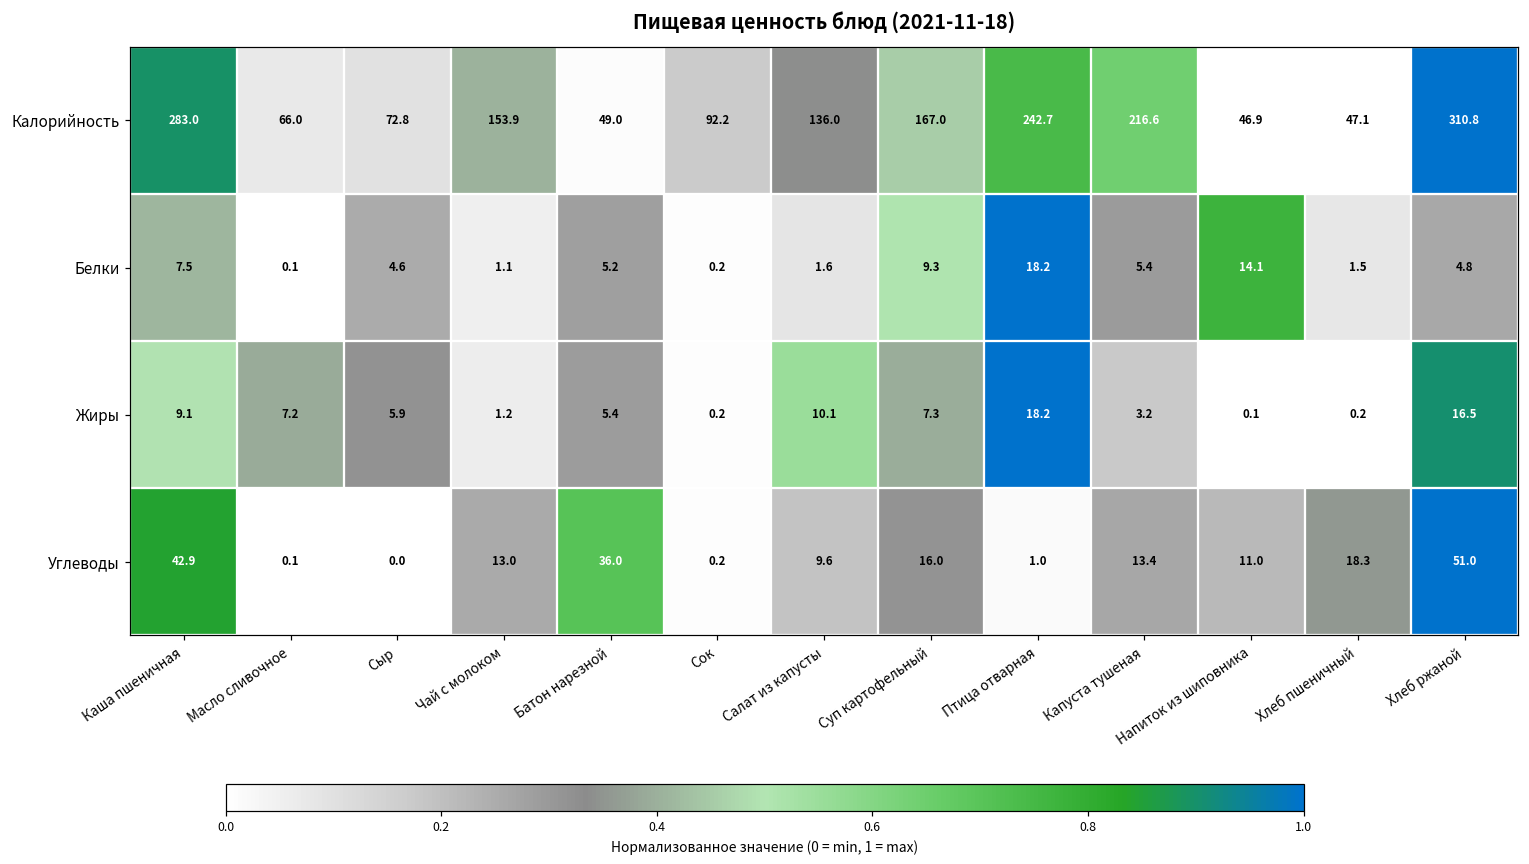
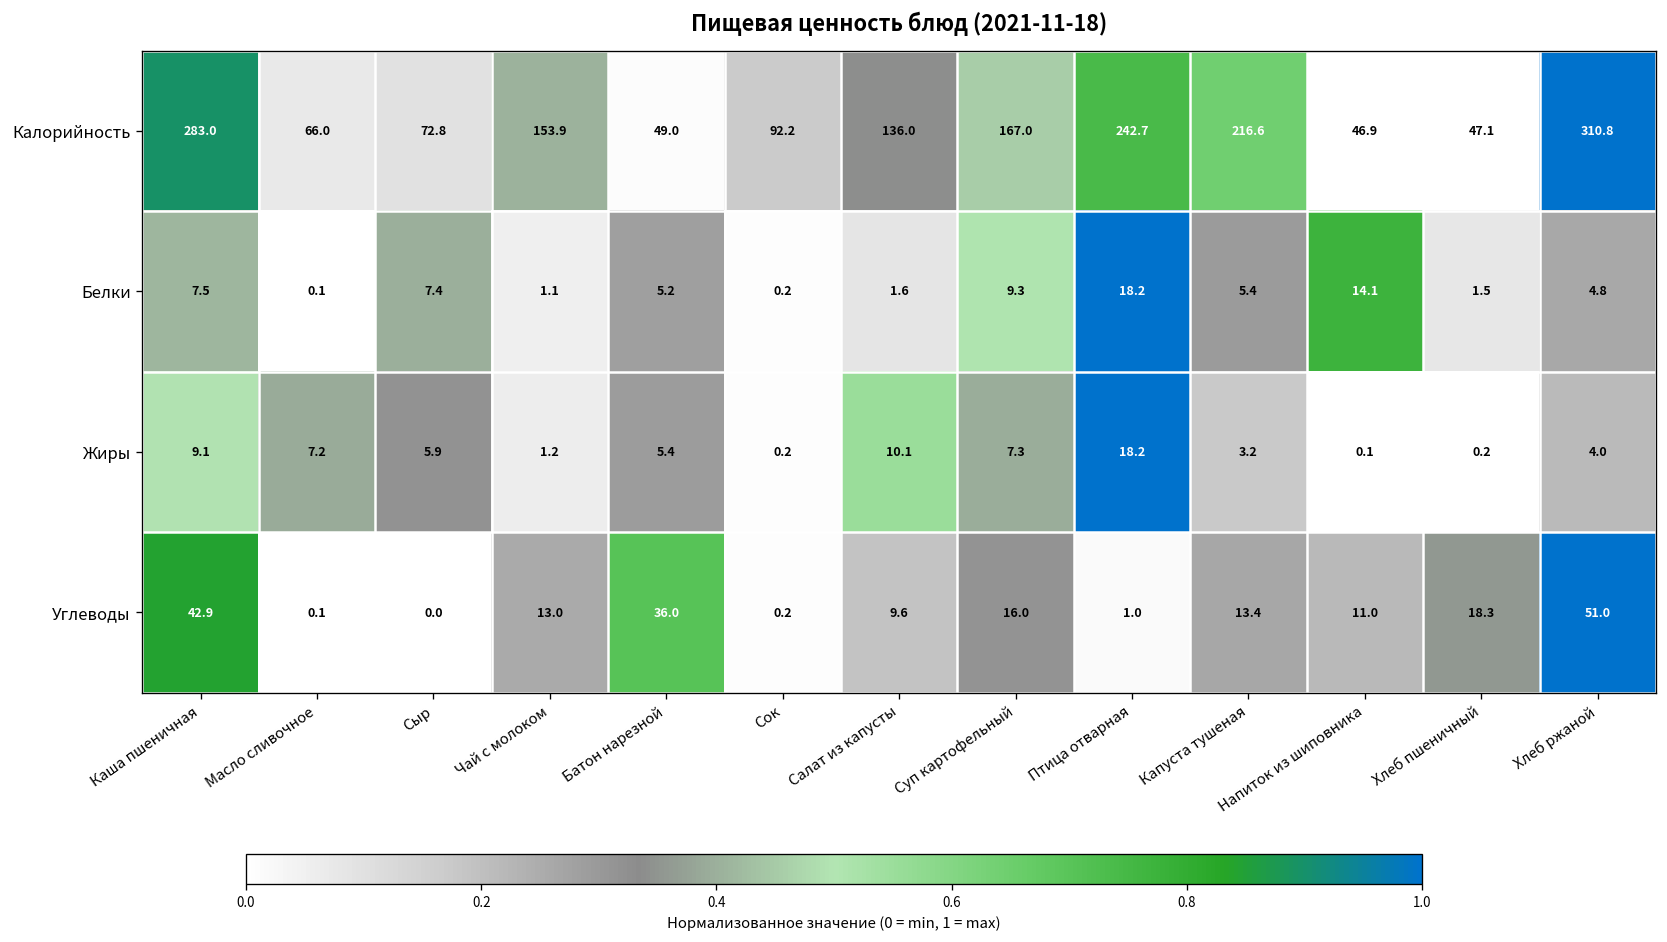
Белки, Сыр: 4.6 -> 7.4
Жиры, Хлеб ржаной: 16.5 -> 4.0
